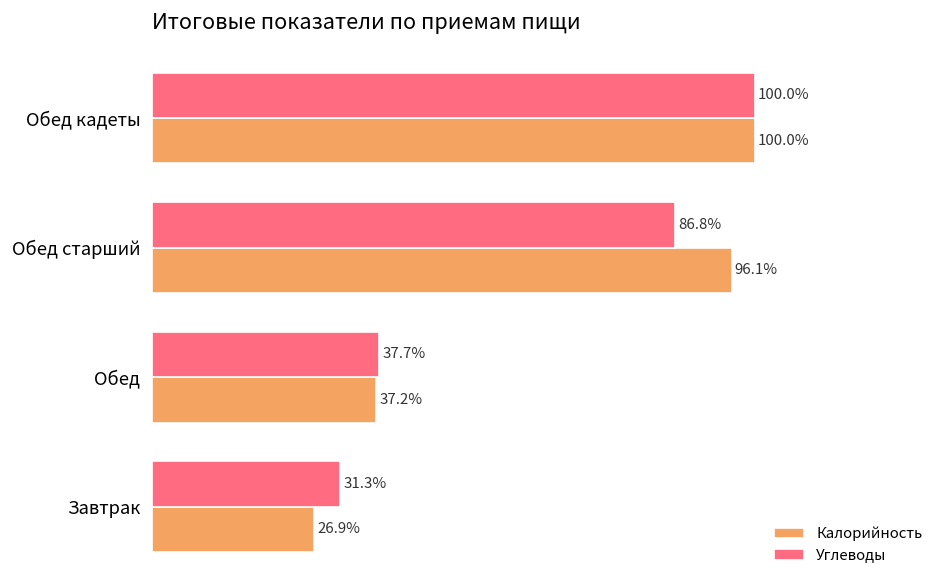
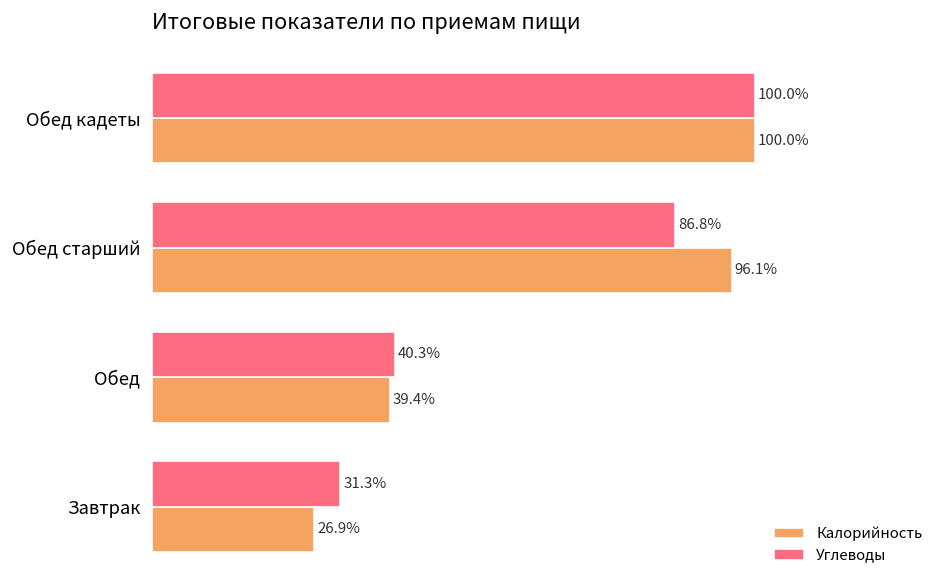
Углеводы, Обед: 37.7% -> 40.3%
Калорийность, Обед: 37.2% -> 39.4%
